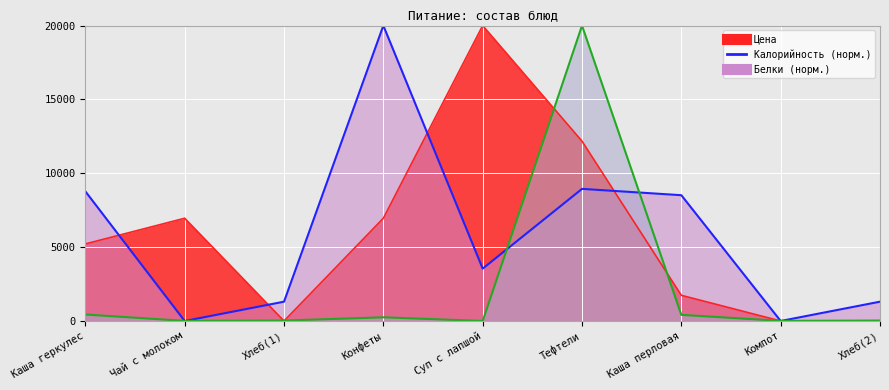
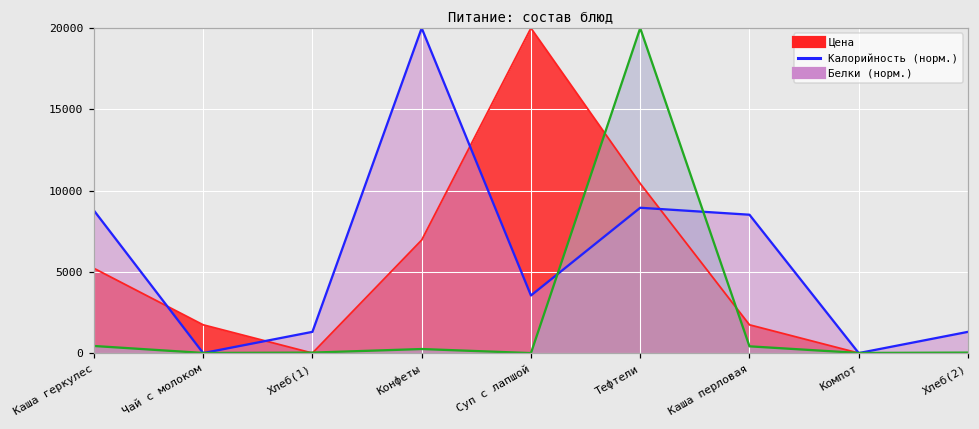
Цена, Чай с молоком: 7000 -> 1700
Цена, Тефтели: 12200 -> 10400
